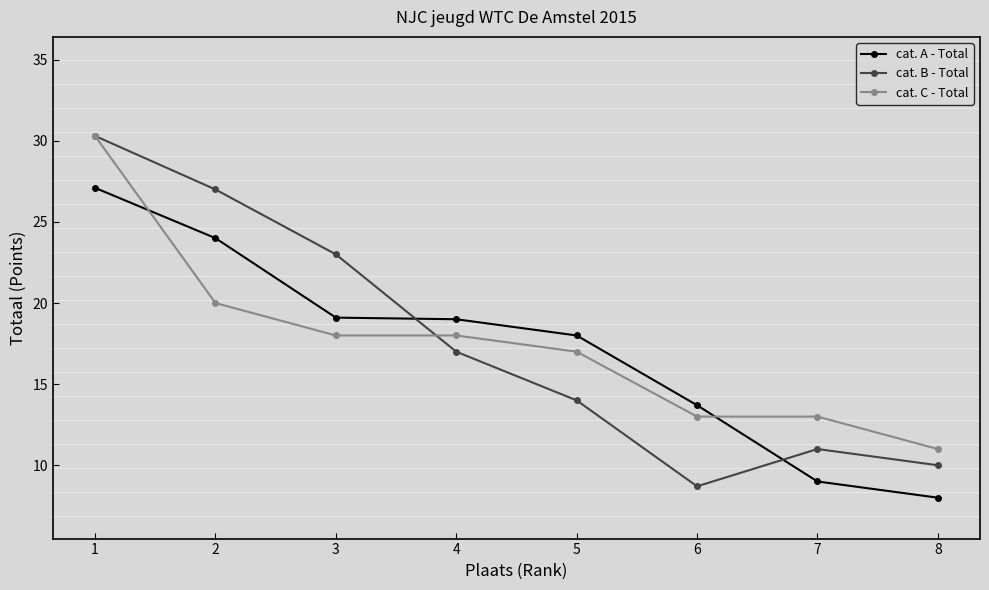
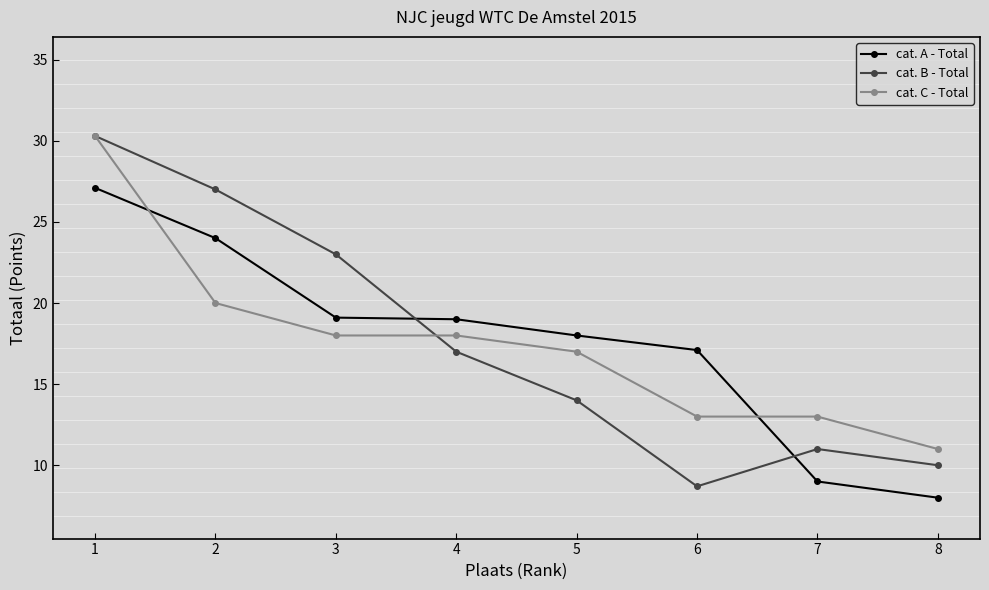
cat. A - Total, 6: 13.7 -> 17.1
